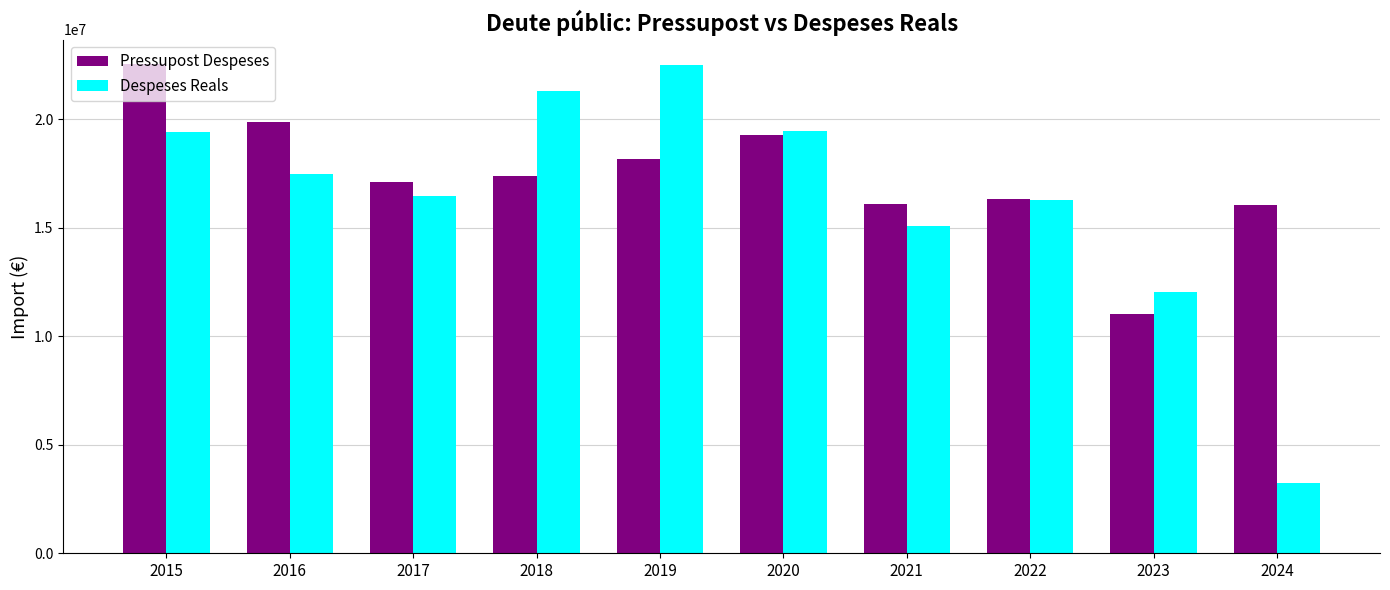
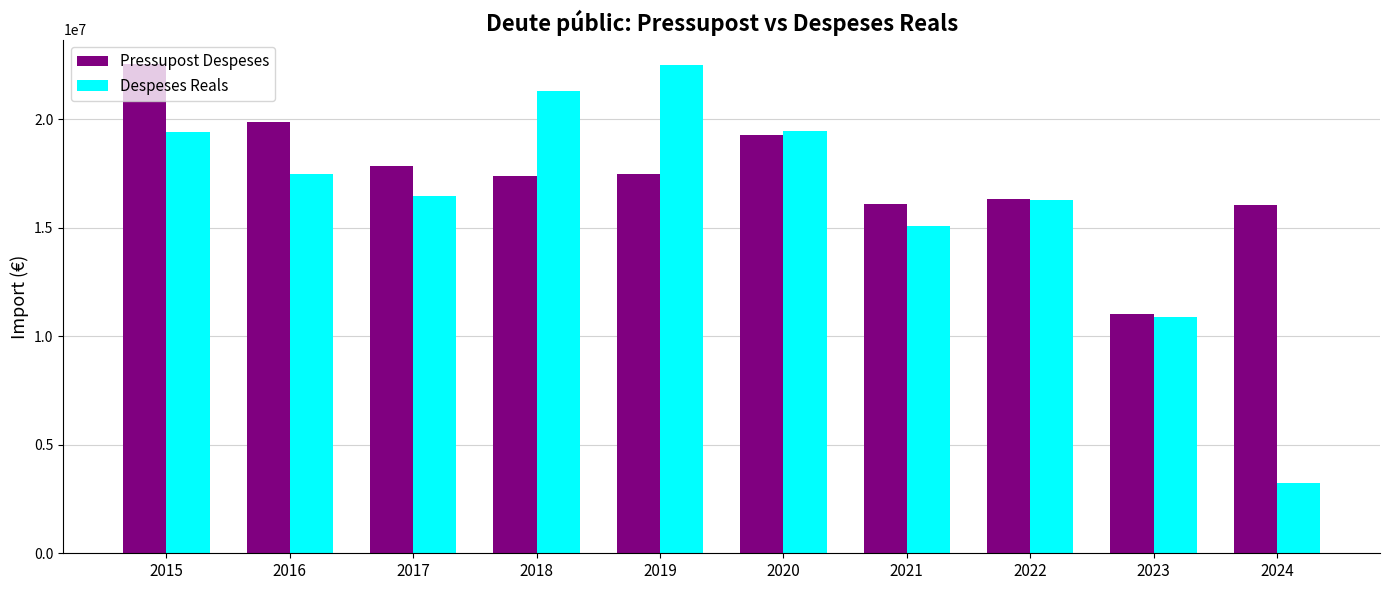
Pressupost Despeses, 2017: 17100000 -> 17800000
Pressupost Despeses, 2019: 18200000 -> 17500000
Despeses Reals, 2023: 12000000 -> 10900000
